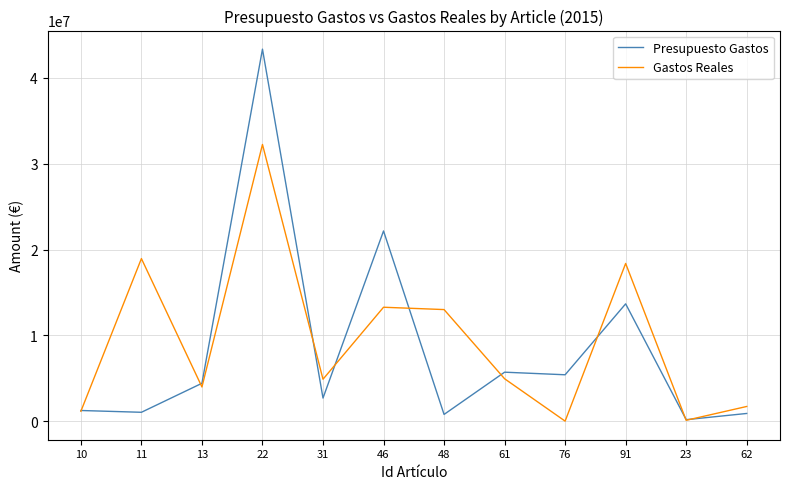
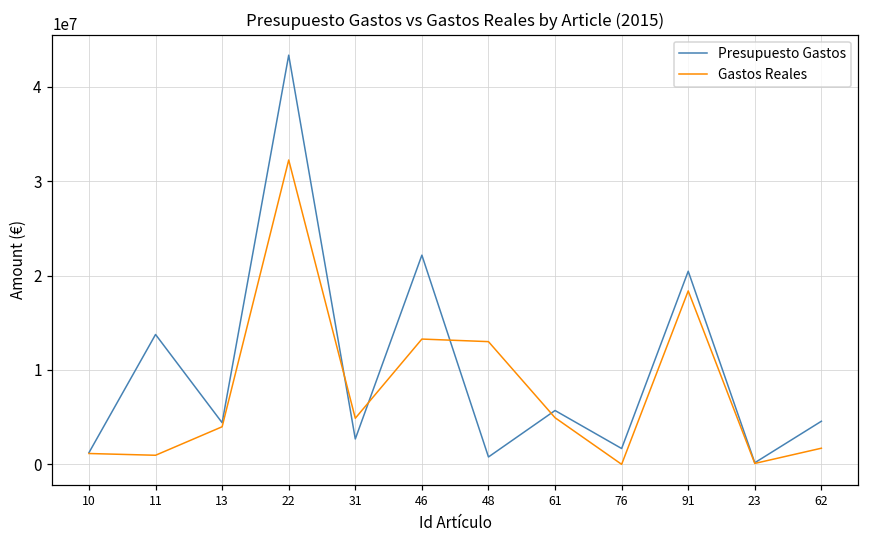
Presupuesto Gastos, 11: 1000000 -> 14000000
Gastos Reales, 11: 19000000 -> 1000000
Presupuesto Gastos, 76: 5000000 -> 2000000
Presupuesto Gastos, 91: 14000000 -> 20000000
Presupuesto Gastos, 62: 1000000 -> 5000000
